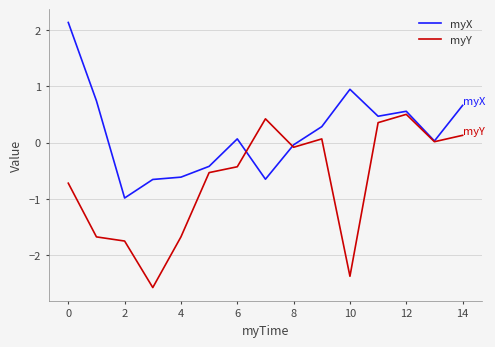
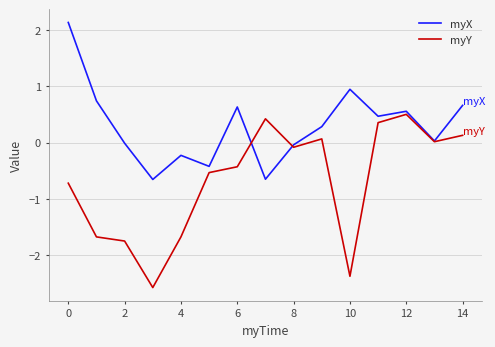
myX, 2: -1.0 -> 0.0
myX, 4: -0.6 -> -0.2
myX, 6: 0.1 -> 0.6
